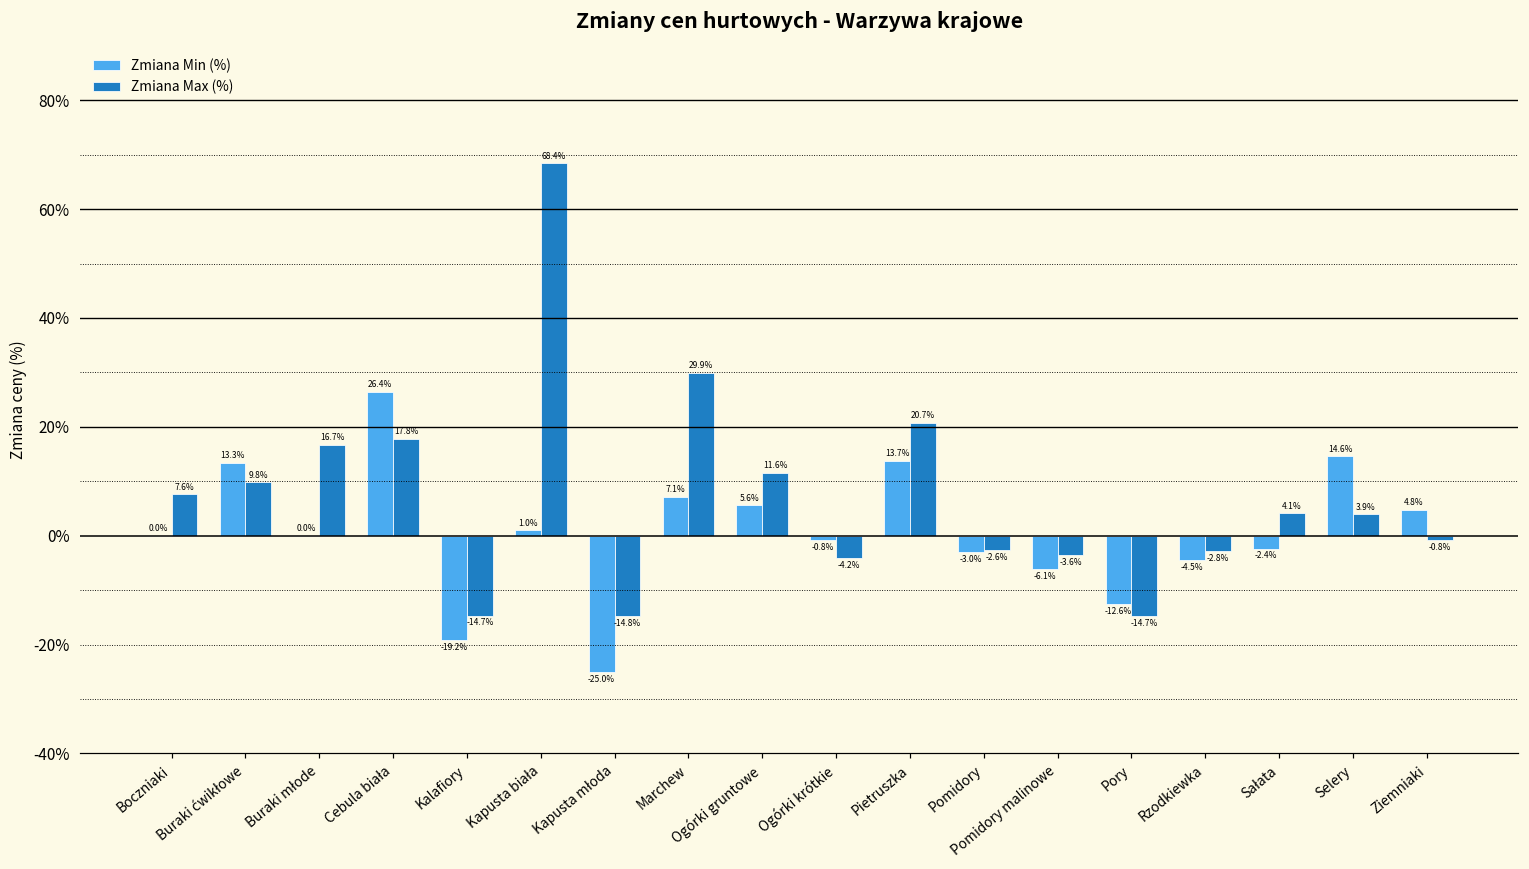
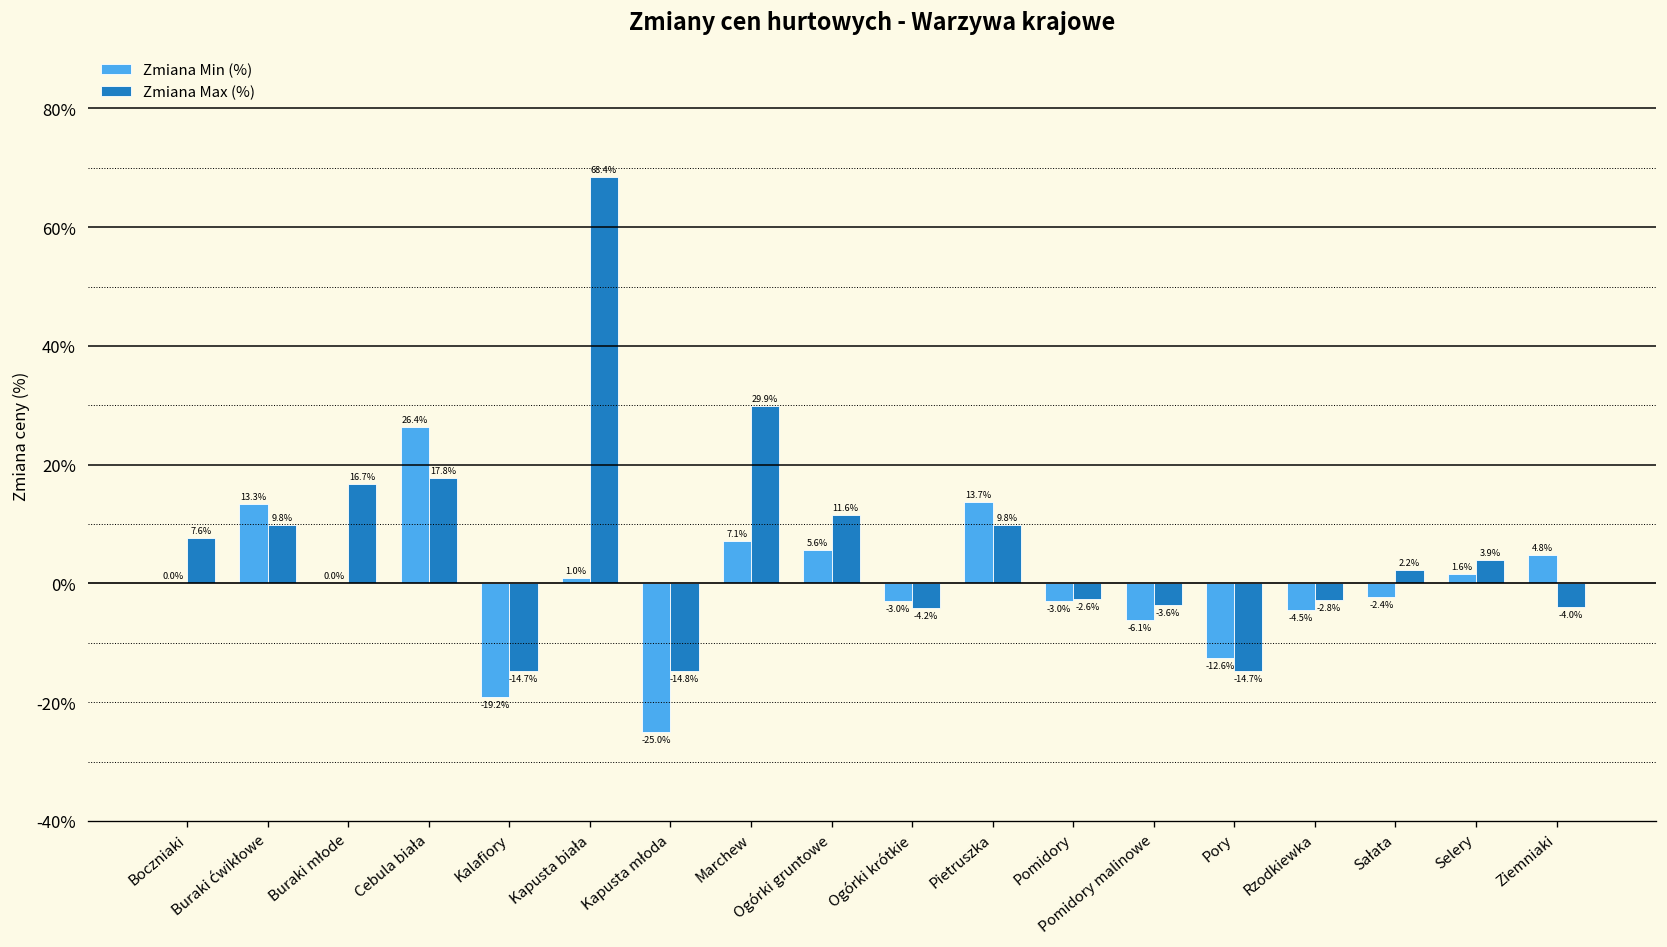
Zmiana Min (%), Ogórki krótkie: -0.8% -> -3.0%
Zmiana Max (%), Pietruszka: 20.7% -> 9.8%
Zmiana Max (%), Sałata: 4.1% -> 2.2%
Zmiana Min (%), Selery: 14.6% -> 1.6%
Zmiana Max (%), Ziemniaki: -0.8% -> -4.0%
